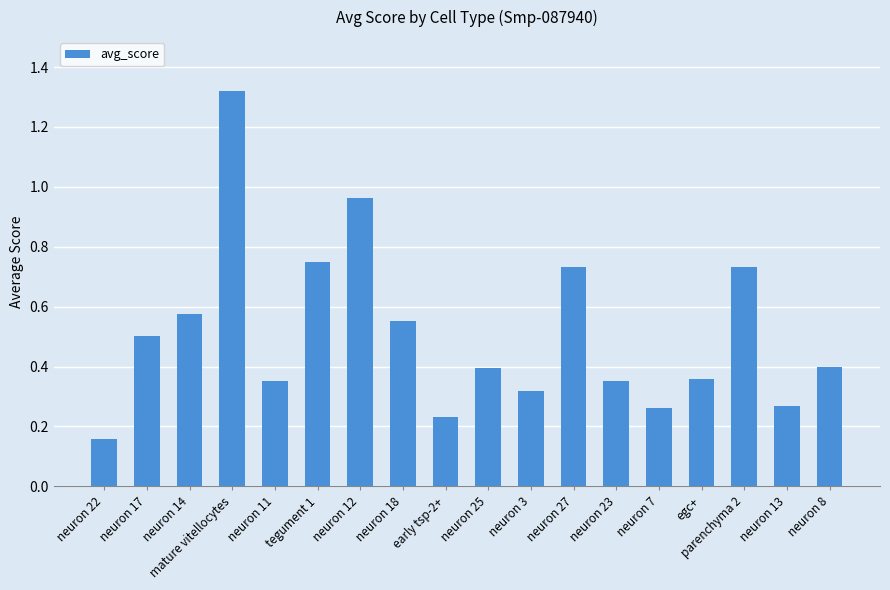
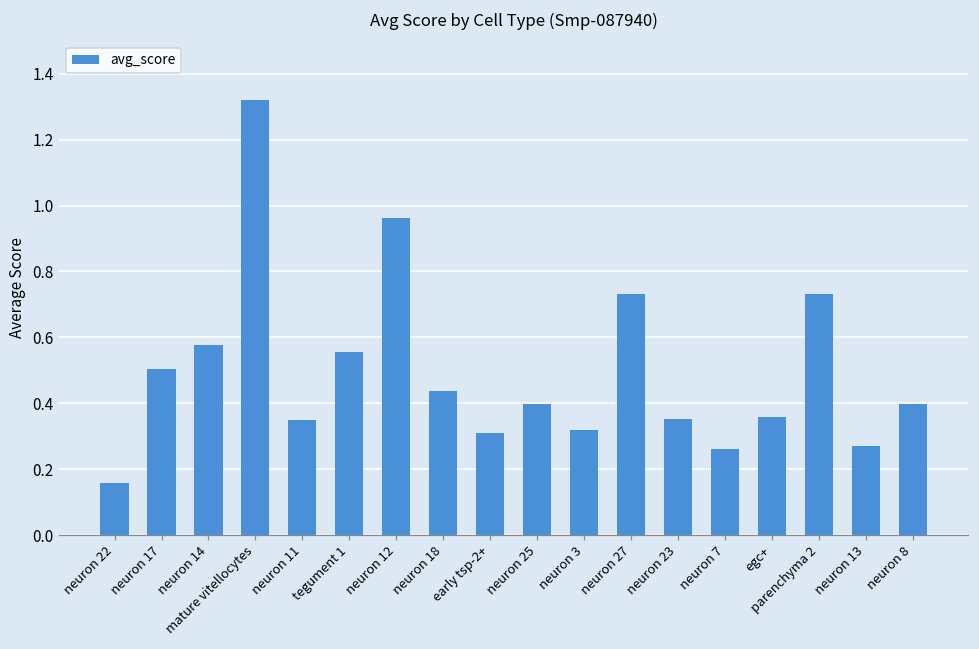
tegument 1: 0.75 -> 0.56
neuron 18: 0.55 -> 0.44
early tsp-2+: 0.23 -> 0.31
